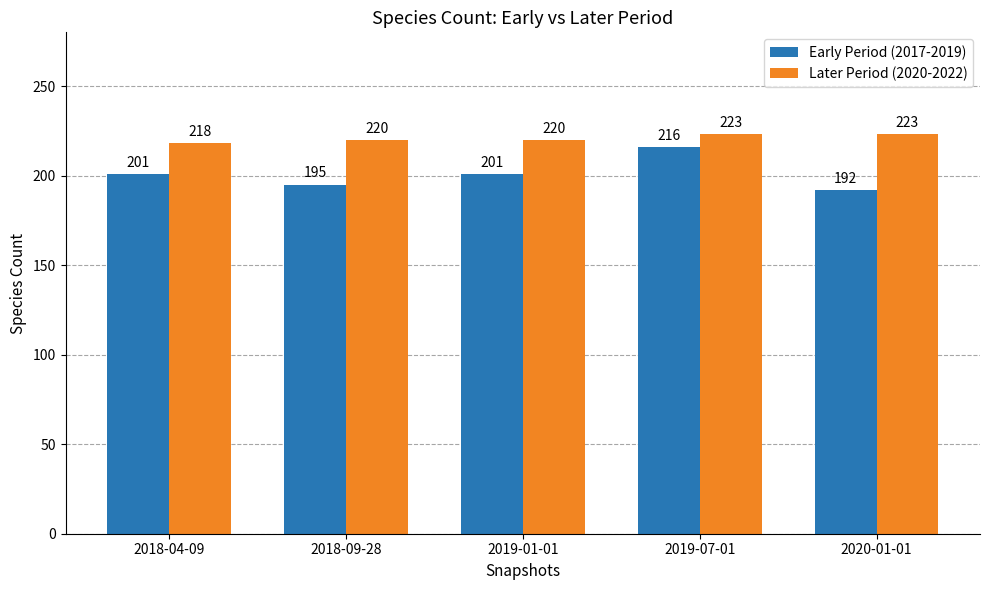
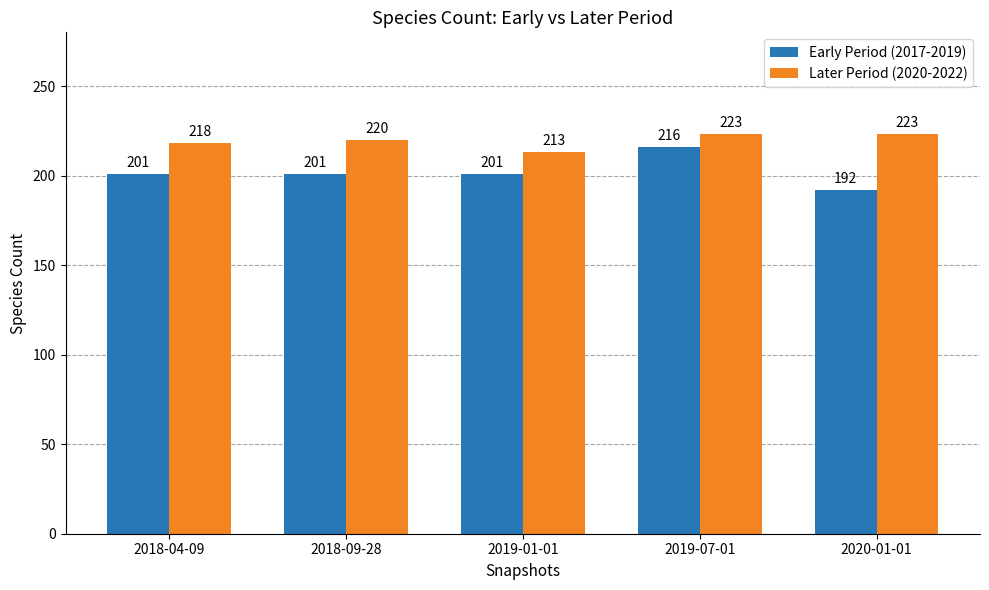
Early Period (2017-2019), 2018-09-28: 195 -> 201
Later Period (2020-2022), 2019-01-01: 220 -> 213
